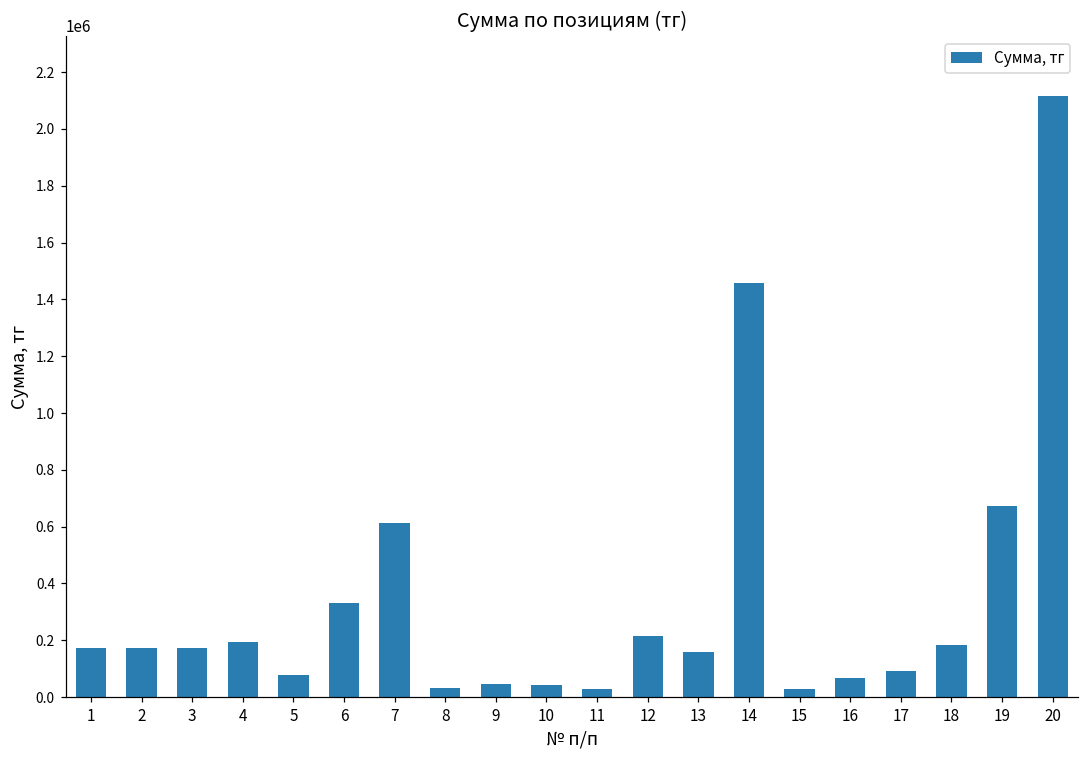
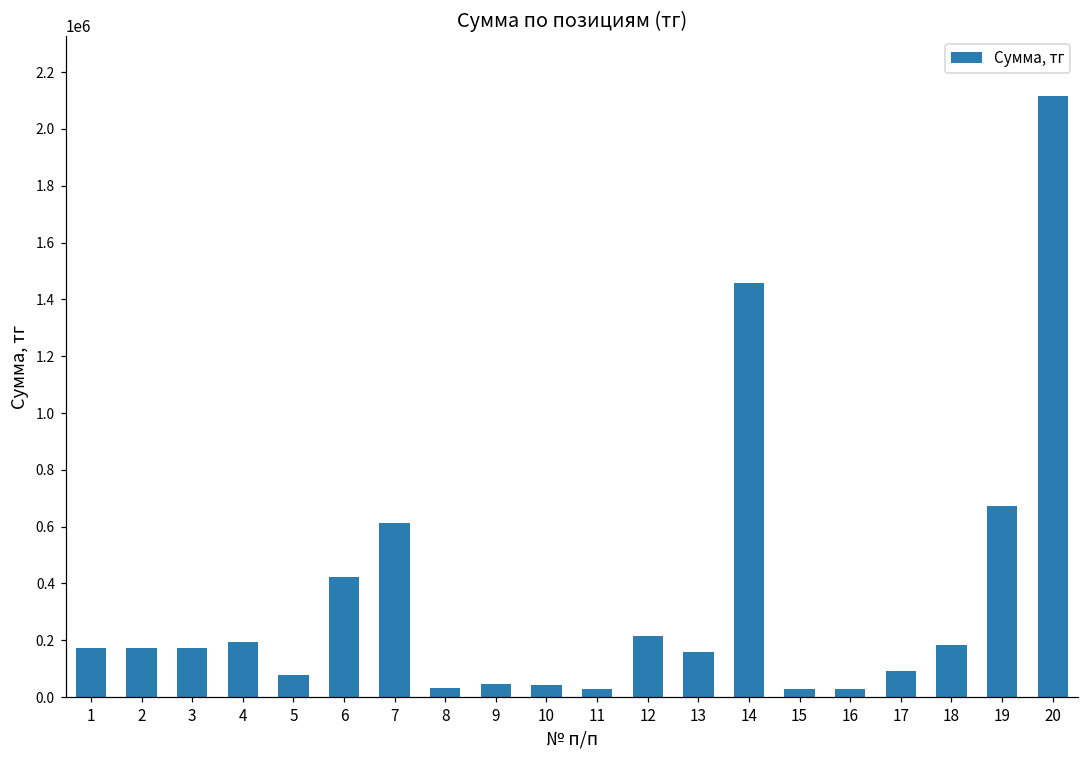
6: 330000 -> 420000
16: 70000 -> 30000
